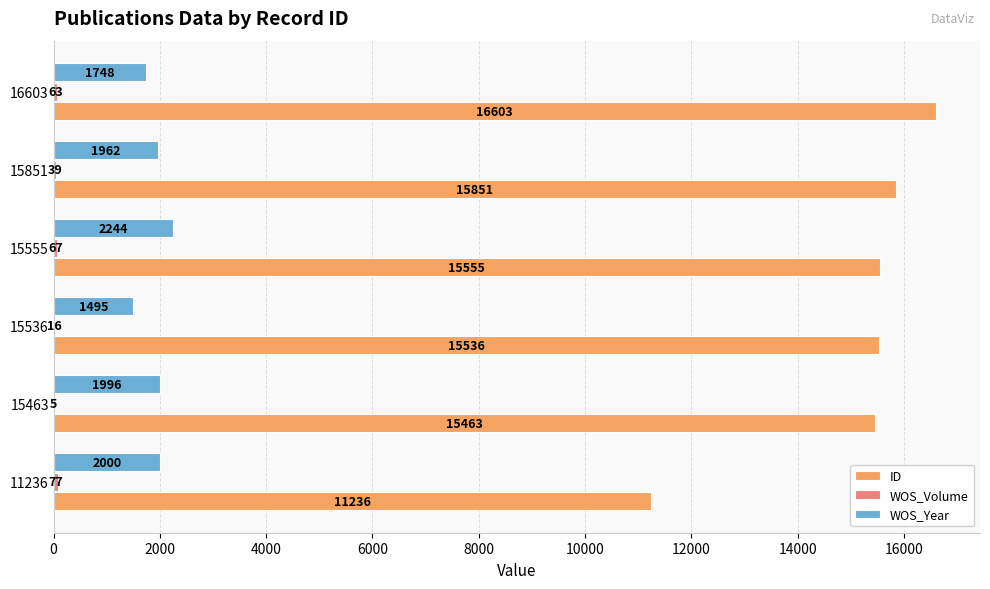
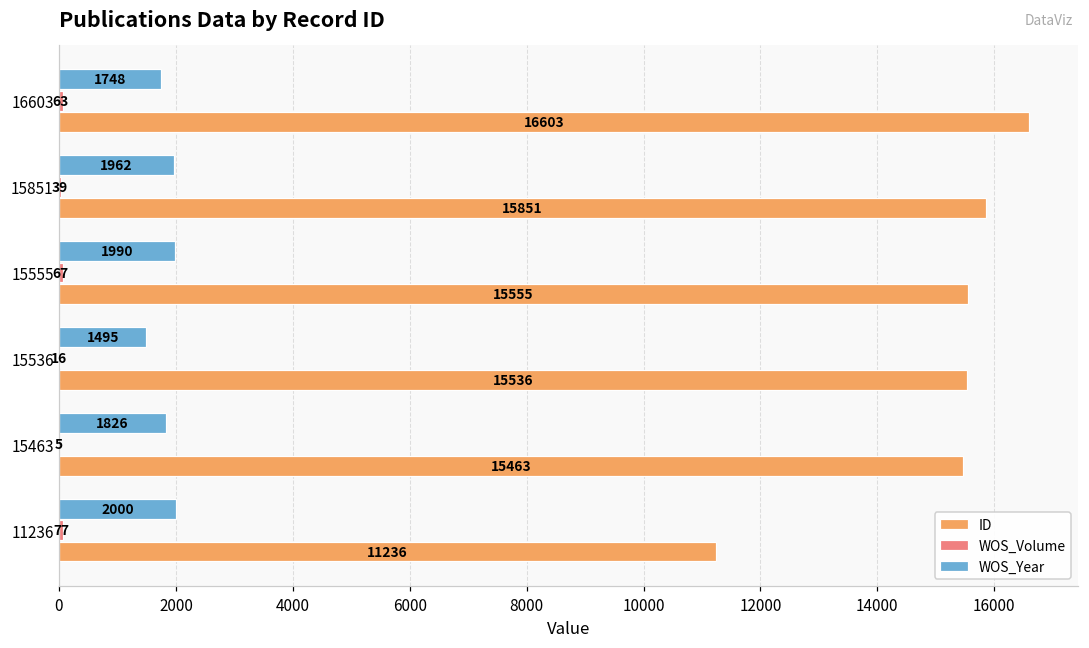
WOS_Year, 15555: 2244 -> 1990
WOS_Year, 15463: 1996 -> 1826
